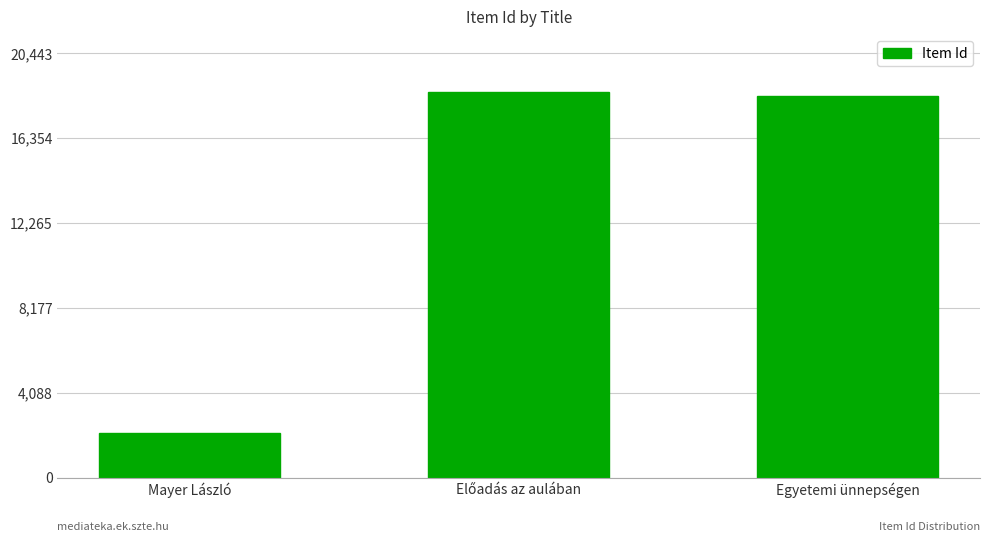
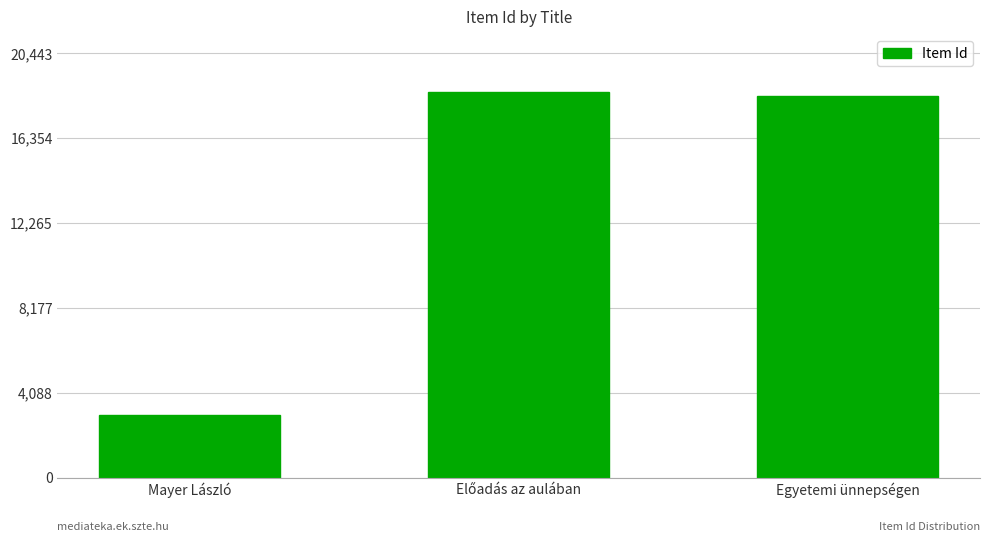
Mayer László: 2,200 -> 3,000
